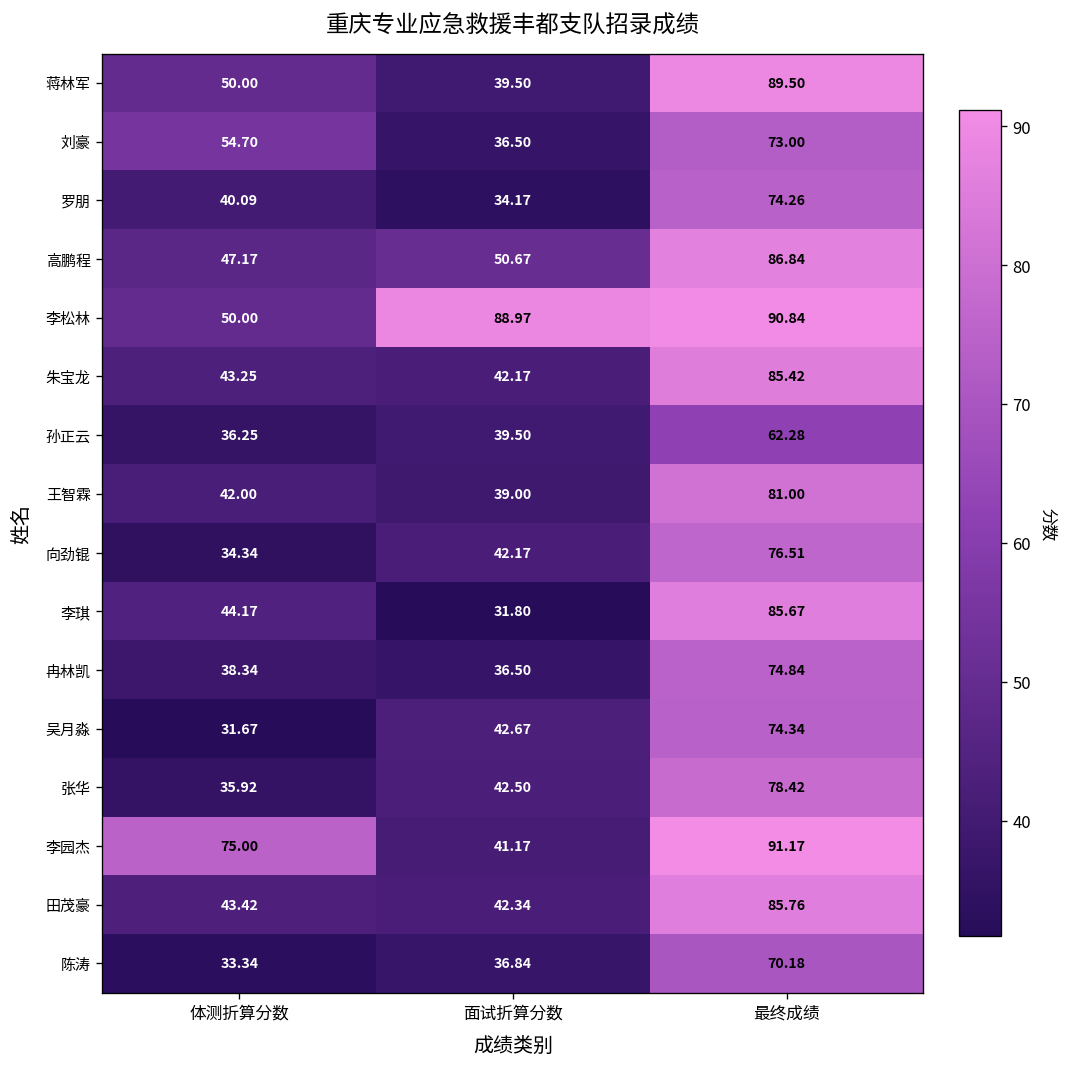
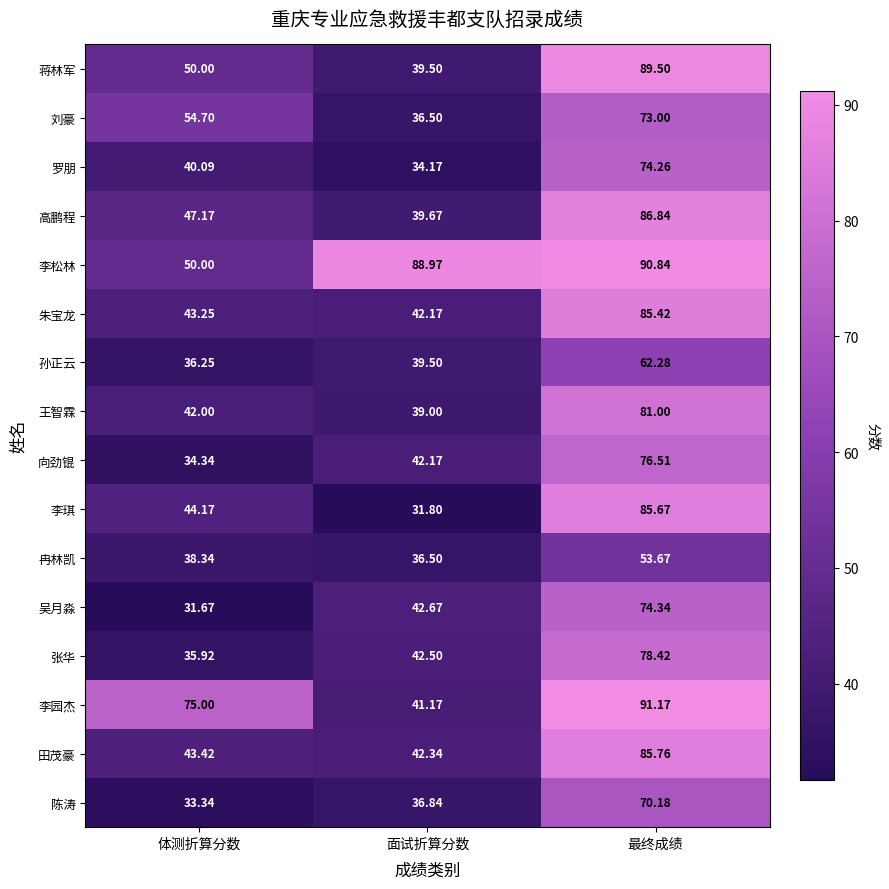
高鹏程, 面试折算分数: 50.67 -> 39.67
冉林凯, 最终成绩: 74.84 -> 53.67
